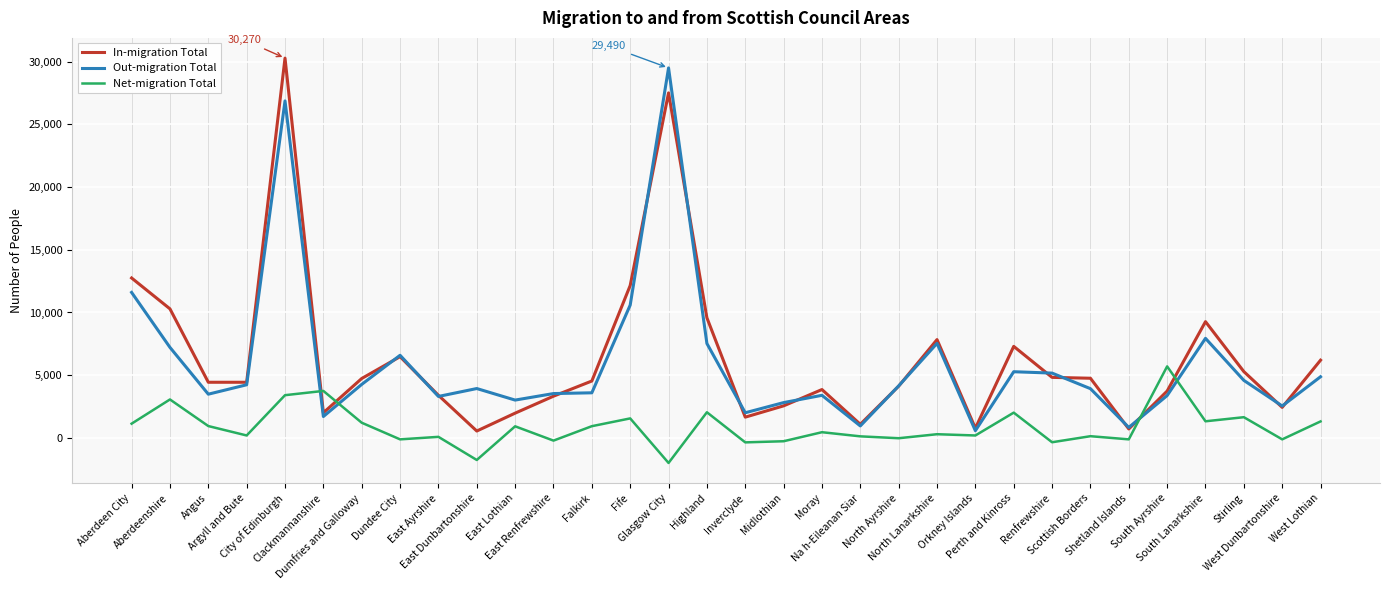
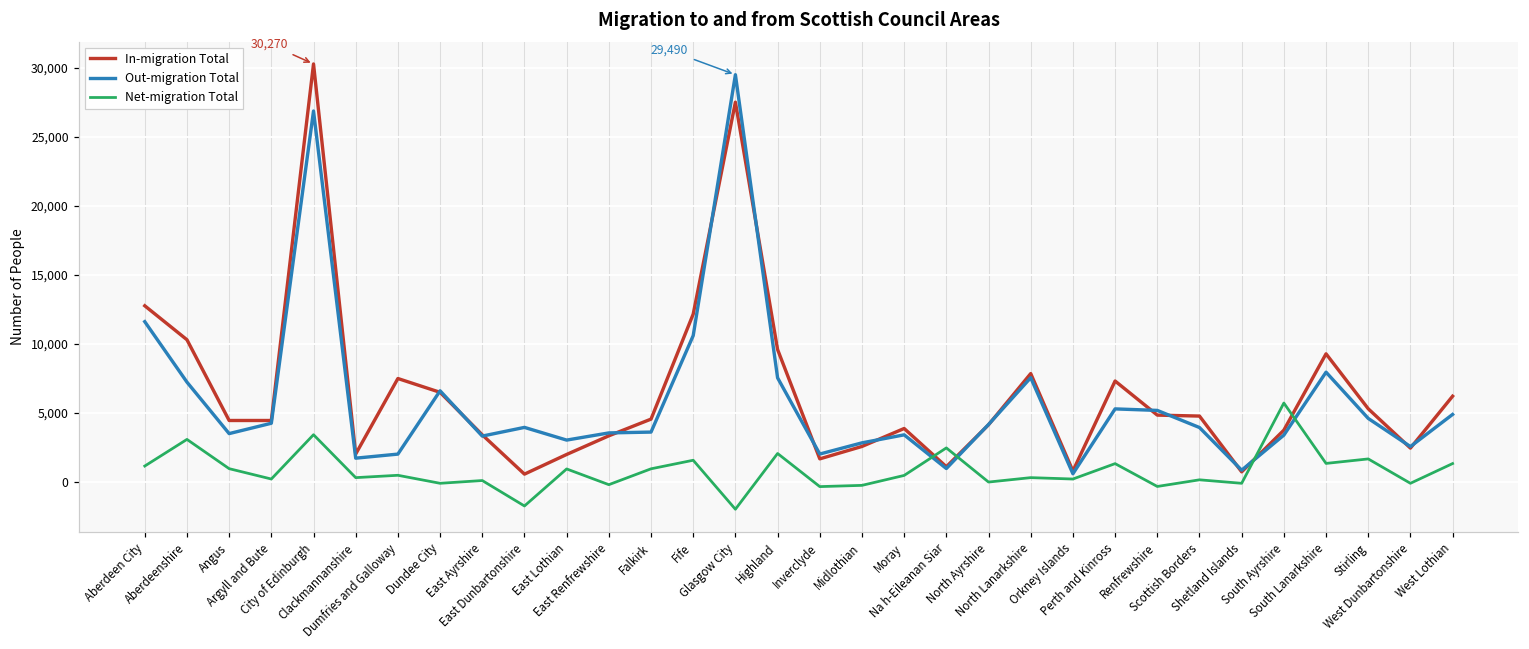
Net-migration Total, Clackmannanshire: 3,800 -> 300
In-migration Total, Dumfries and Galloway: 4,700 -> 7,500
Out-migration Total, Dumfries and Galloway: 4,300 -> 2,000
Net-migration Total, Dumfries and Galloway: 1,200 -> 500
Net-migration Total, Na h-Eileanan Siar: 100 -> 2,500
Net-migration Total, Perth and Kinross: 2,000 -> 1,300
